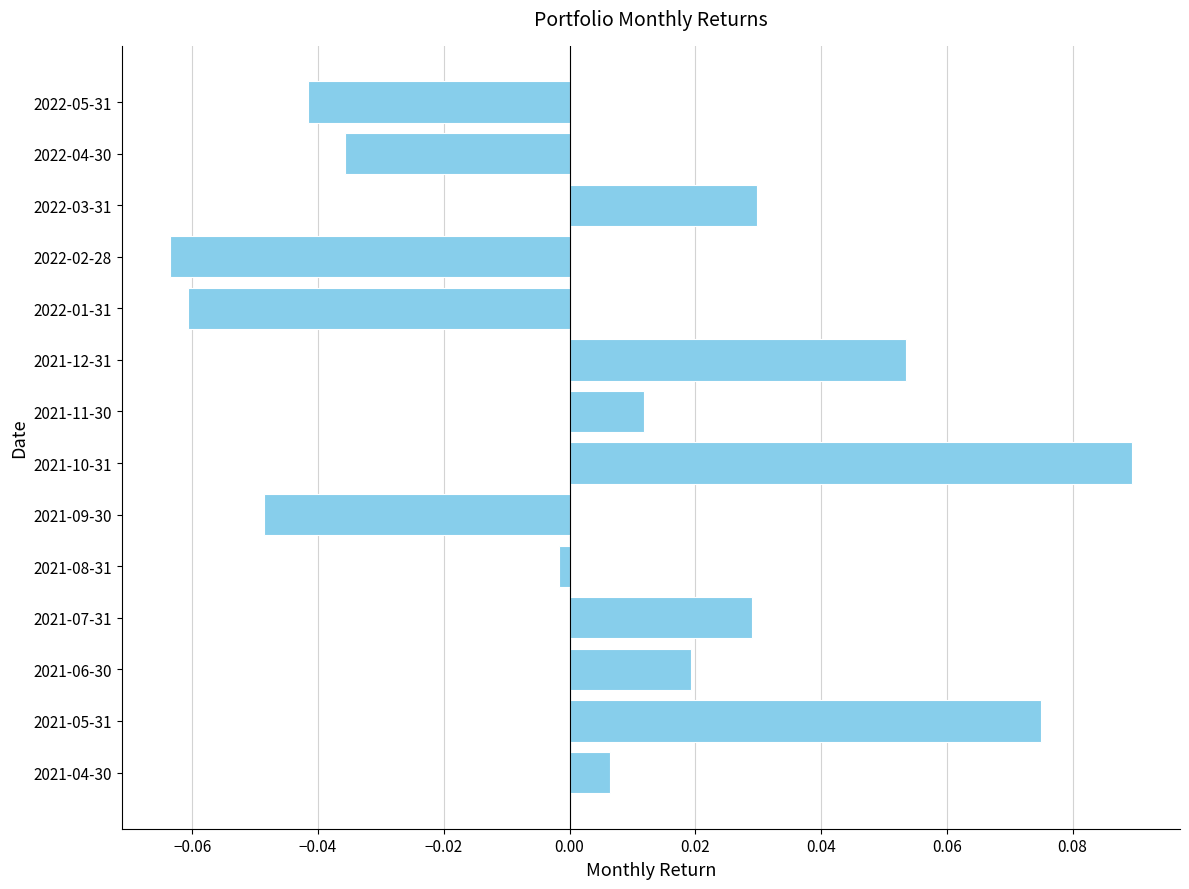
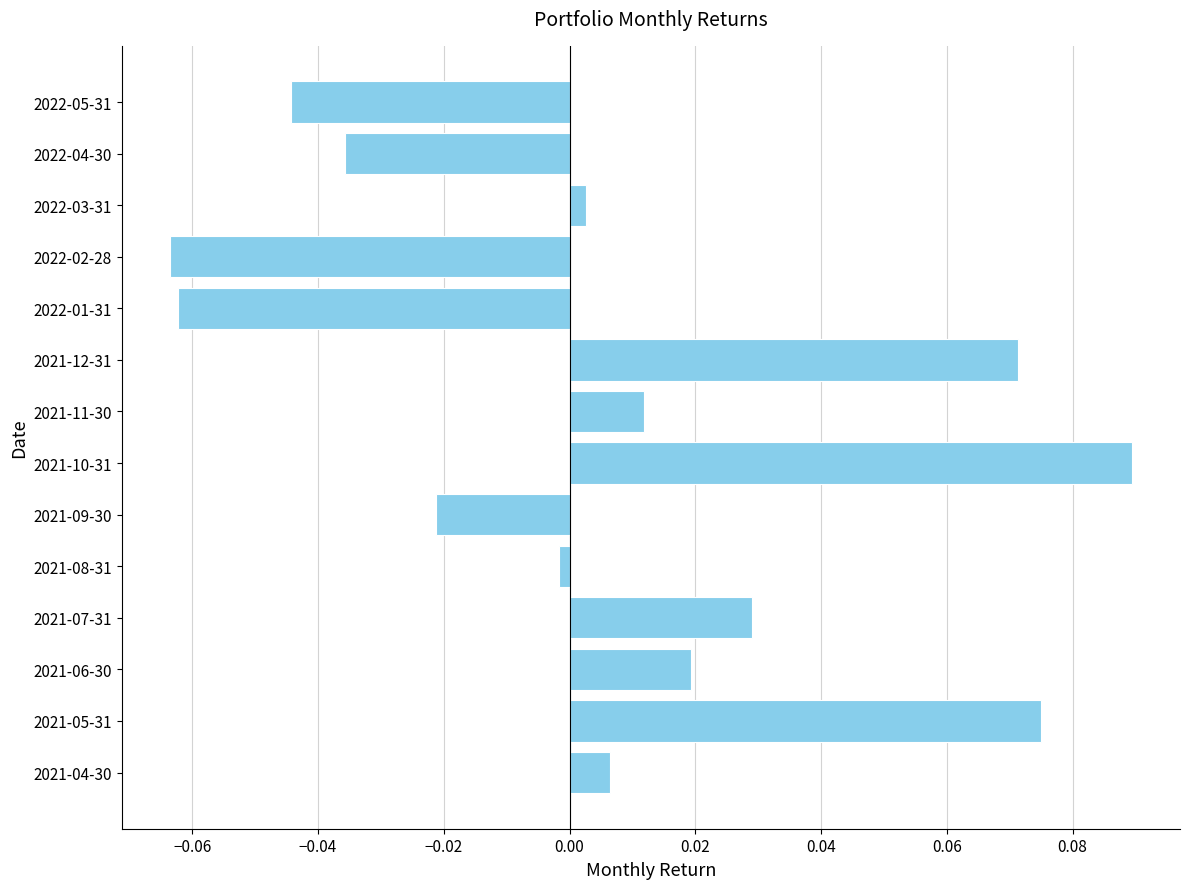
2022-05-31: -0.042 -> -0.044
2022-03-31: 0.030 -> 0.003
2022-01-31: -0.061 -> -0.062
2021-12-31: 0.053 -> 0.071
2021-09-30: -0.049 -> -0.021
